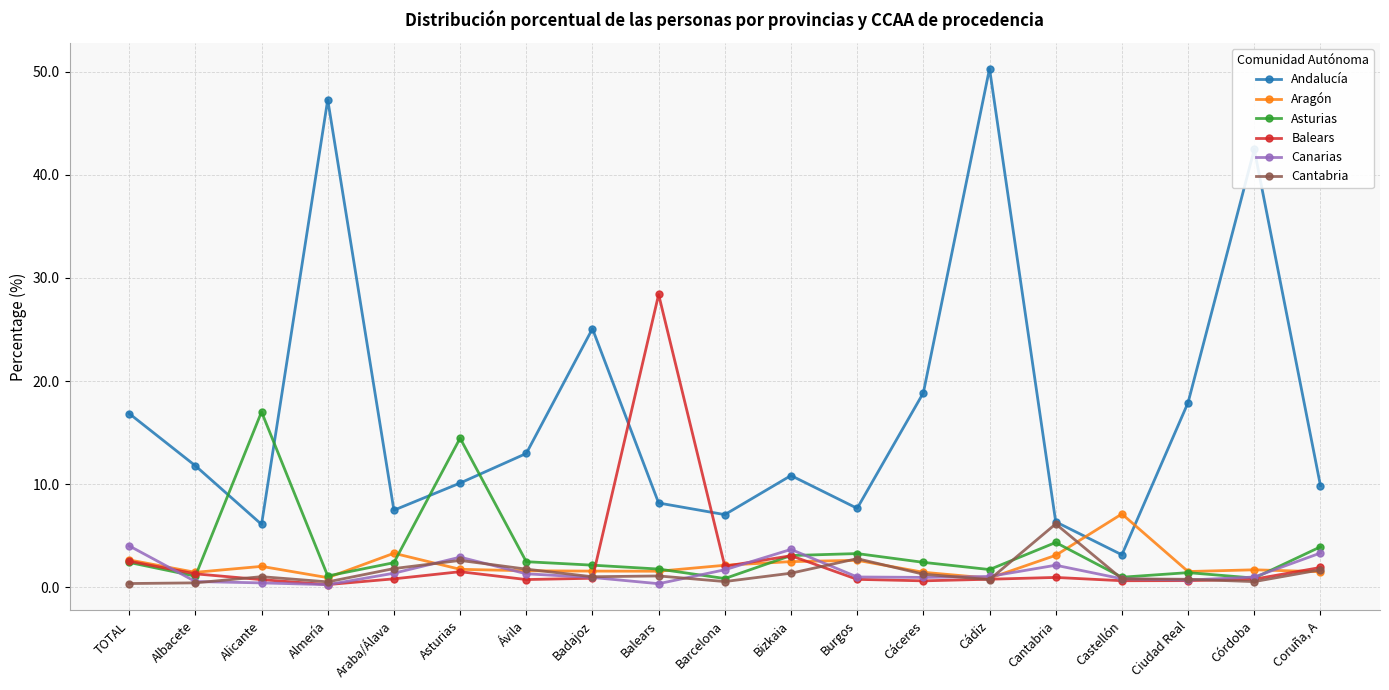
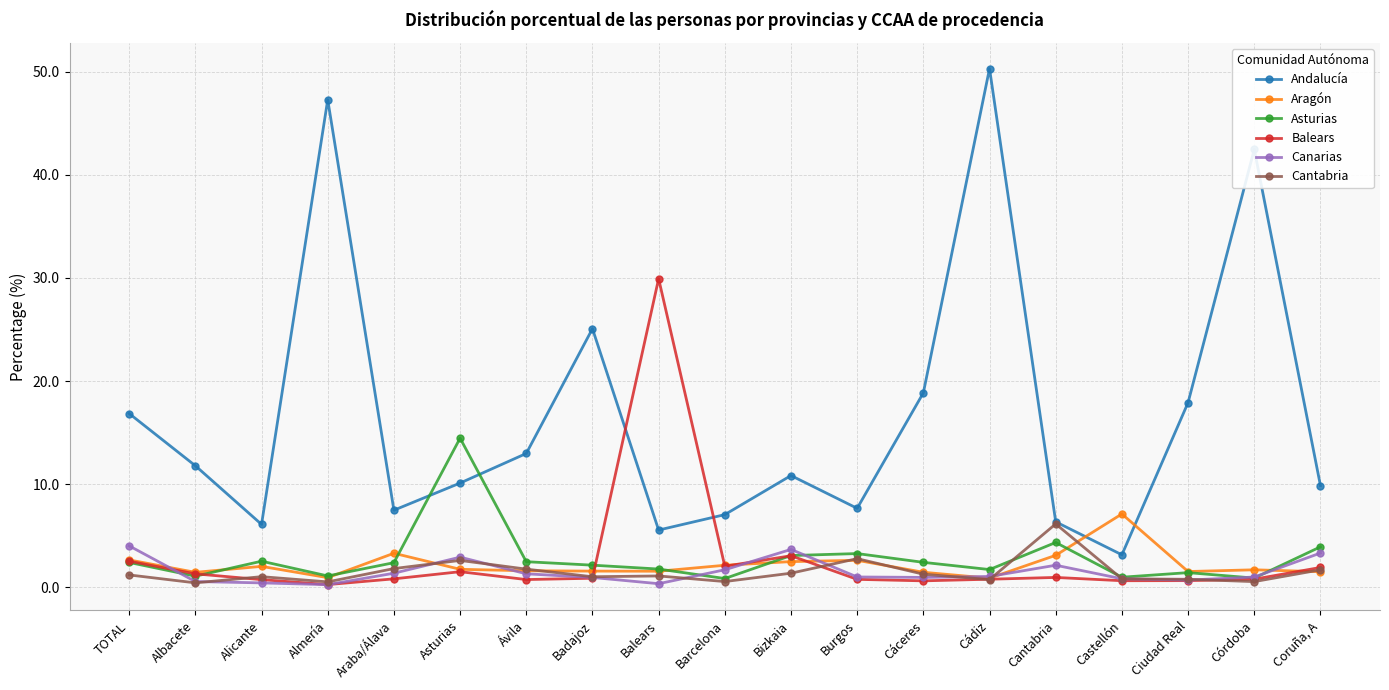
Cantabria, TOTAL: 0.4 -> 1.2
Asturias, Alicante: 17.0 -> 2.5
Andalucía, Balears: 8.2 -> 5.6
Balears, Balears: 28.4 -> 29.9
